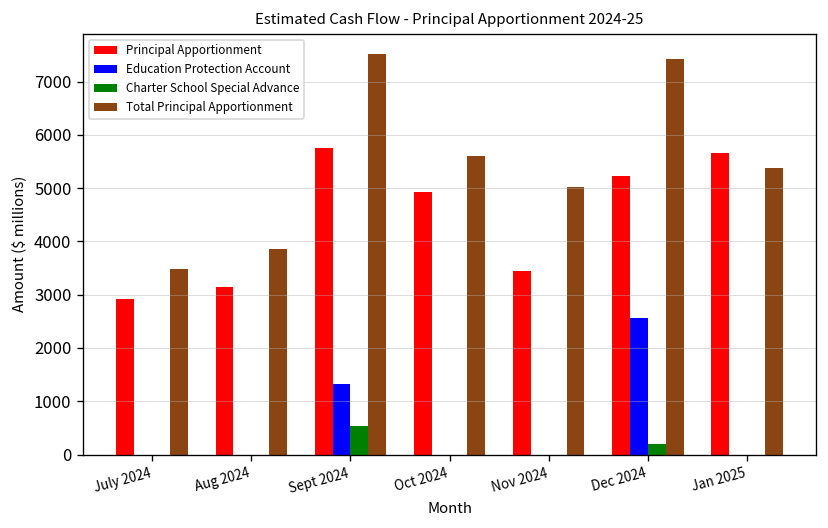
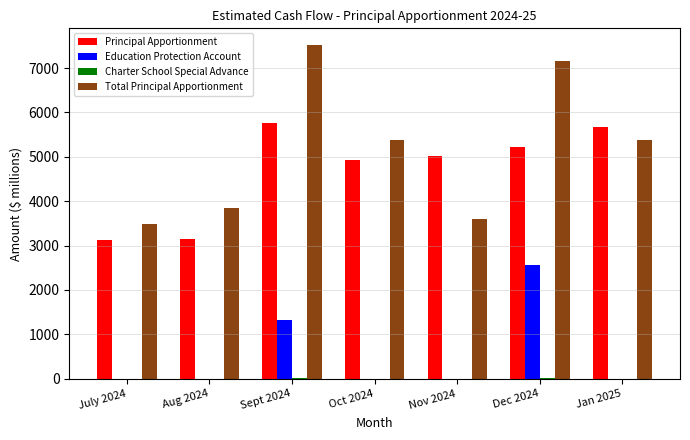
Principal Apportionment, July 2024: 2900 -> 3100
Charter School Special Advance, Sept 2024: 500 -> 0
Total Principal Apportionment, Oct 2024: 5600 -> 5400
Principal Apportionment, Nov 2024: 3400 -> 5000
Total Principal Apportionment, Nov 2024: 5000 -> 3600
Charter School Special Advance, Dec 2024: 200 -> 0
Total Principal Apportionment, Dec 2024: 7400 -> 7200
